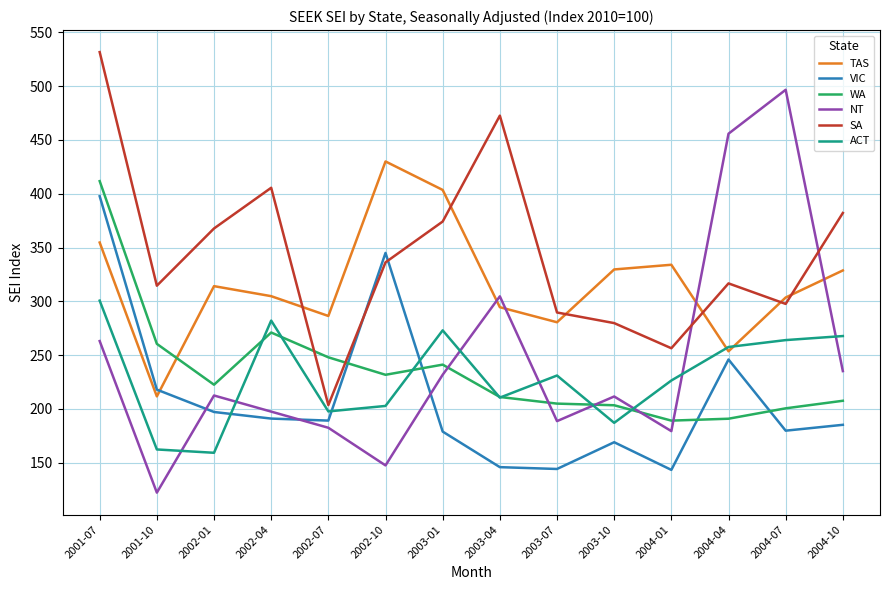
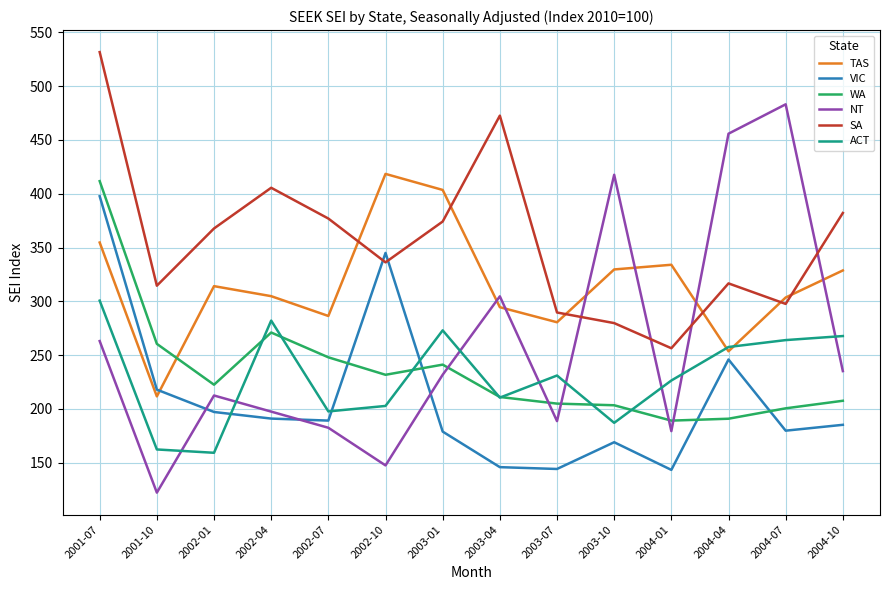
SA, 2002-07: 204 -> 377
TAS, 2002-10: 430 -> 418
NT, 2003-10: 212 -> 418
NT, 2004-07: 497 -> 483
